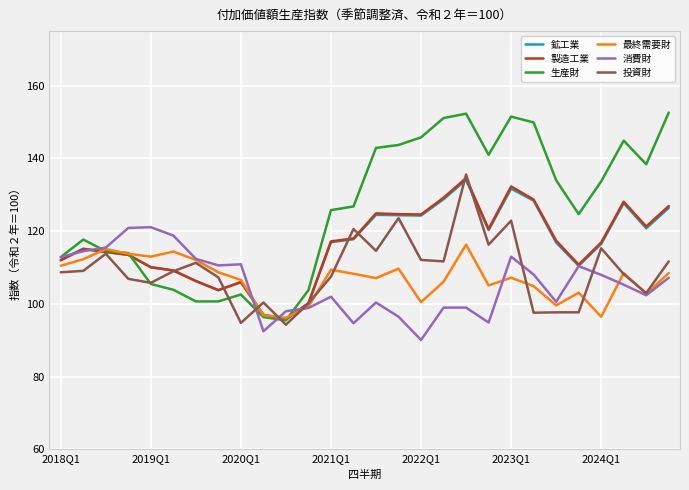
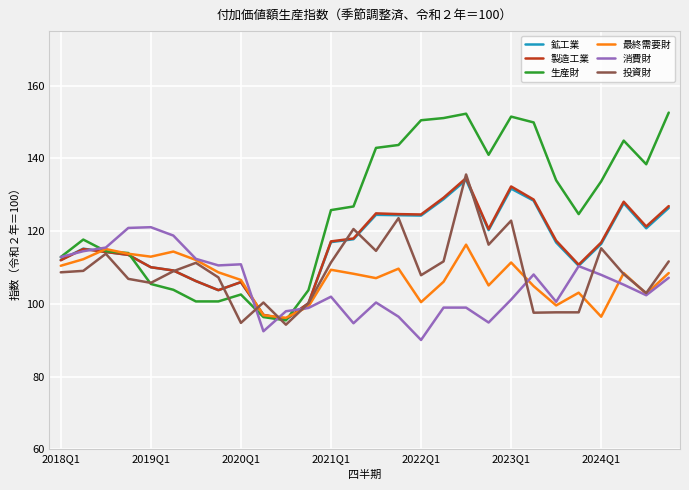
投資財, 2021Q1: 108 -> 111
生産財, 2022Q1: 146 -> 151
投資財, 2022Q1: 112 -> 108
最終需要財, 2023Q1: 107 -> 111
消費財, 2023Q1: 113 -> 101
